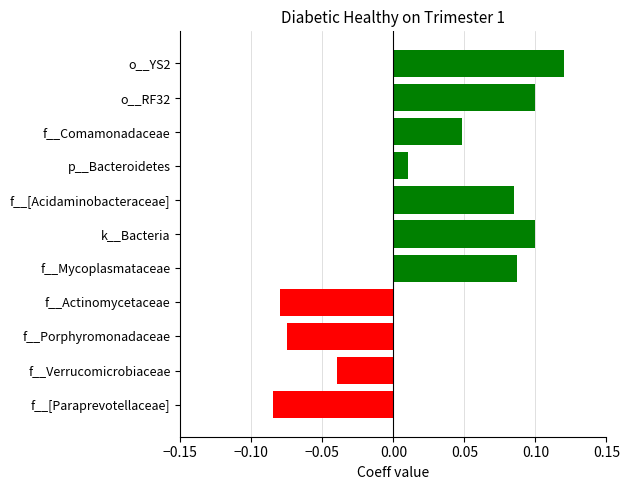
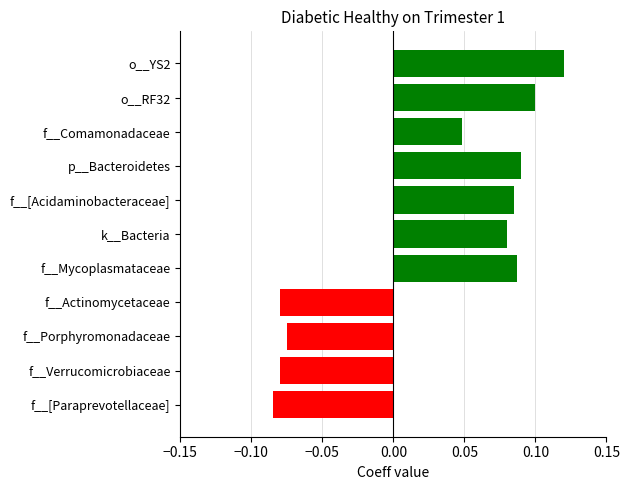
p__Bacteroidetes: 0.01 -> 0.09
k__Bacteria: 0.10 -> 0.08
f__Verrucomicrobiaceae: -0.04 -> -0.08
